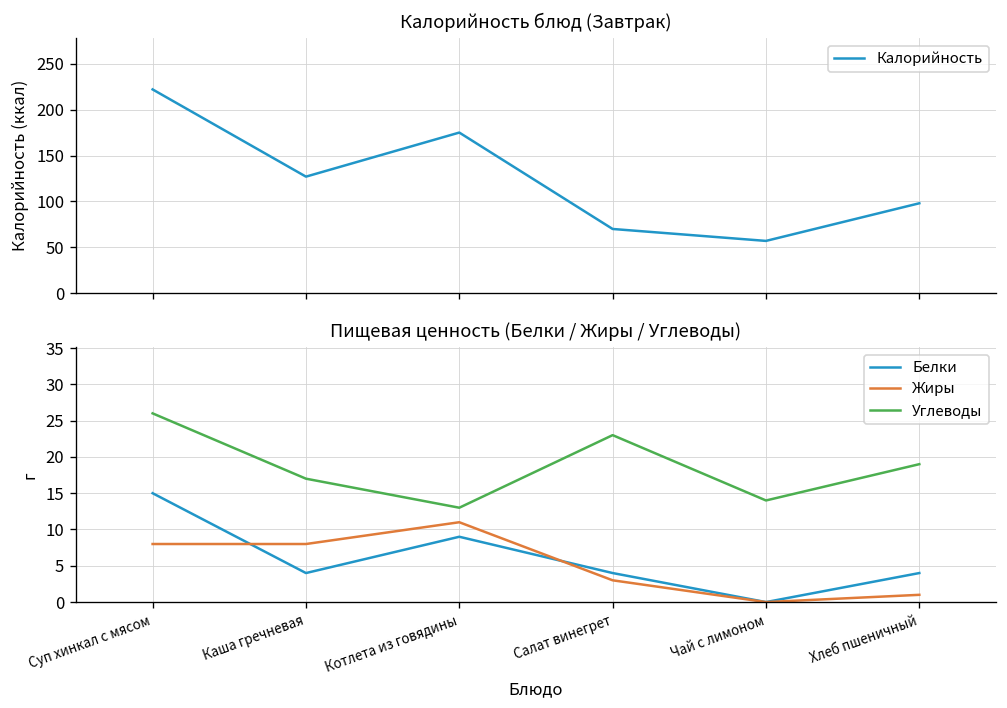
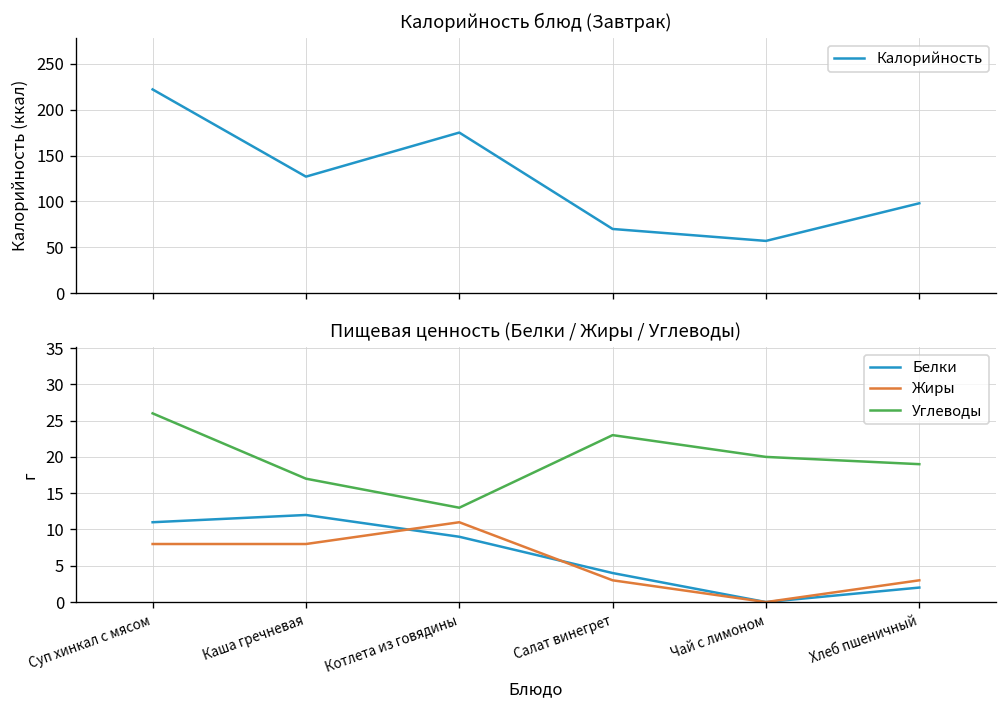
Пищевая ценность (Белки / Жиры / Углеводы), Белки, Суп хинкал с мясом: 15 -> 11
Пищевая ценность (Белки / Жиры / Углеводы), Белки, Каша гречневая: 4 -> 12
Пищевая ценность (Белки / Жиры / Углеводы), Углеводы, Чай с лимоном: 14 -> 20
Пищевая ценность (Белки / Жиры / Углеводы), Белки, Хлеб пшеничный: 4 -> 2
Пищевая ценность (Белки / Жиры / Углеводы), Жиры, Хлеб пшеничный: 1 -> 3
